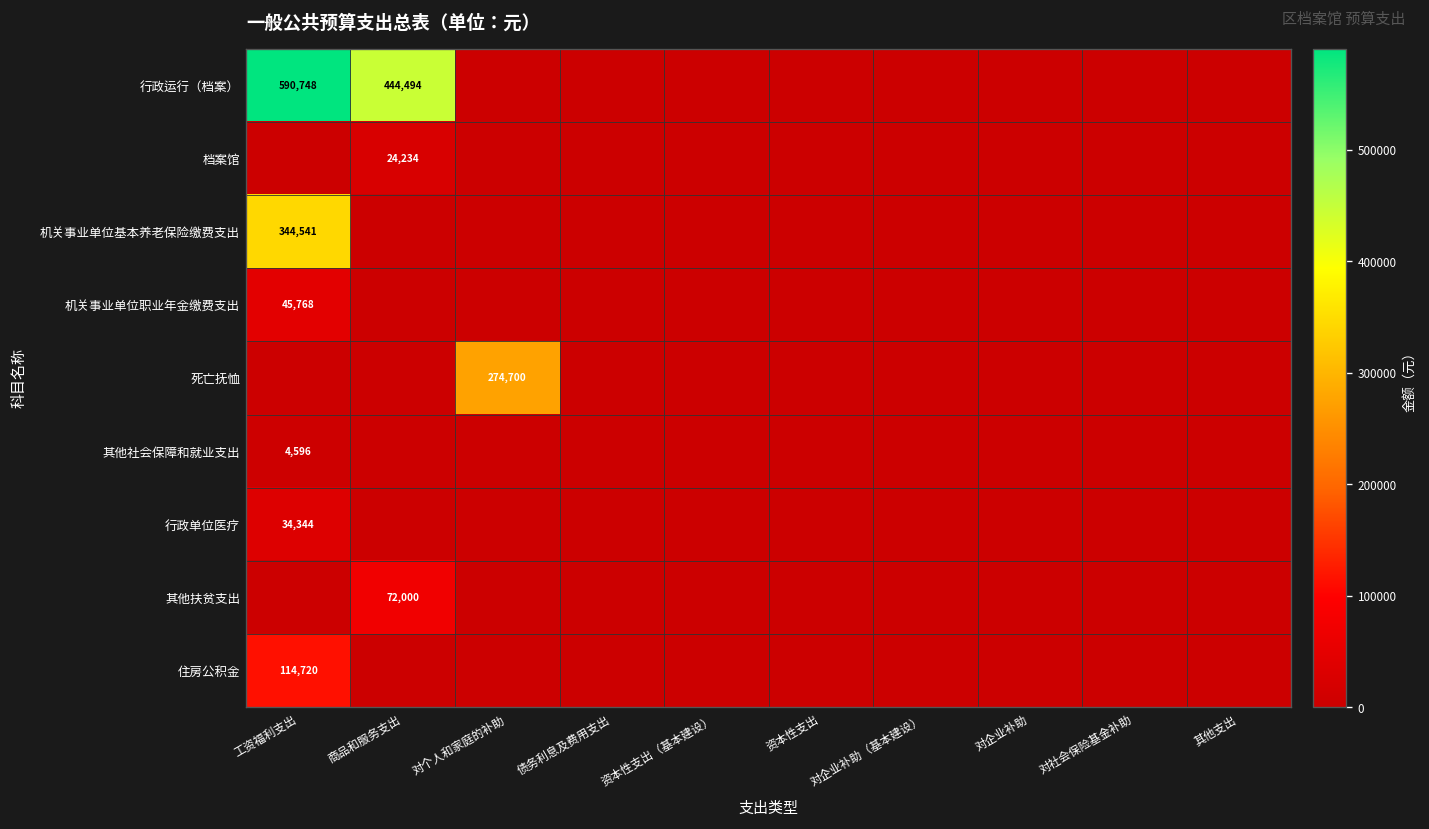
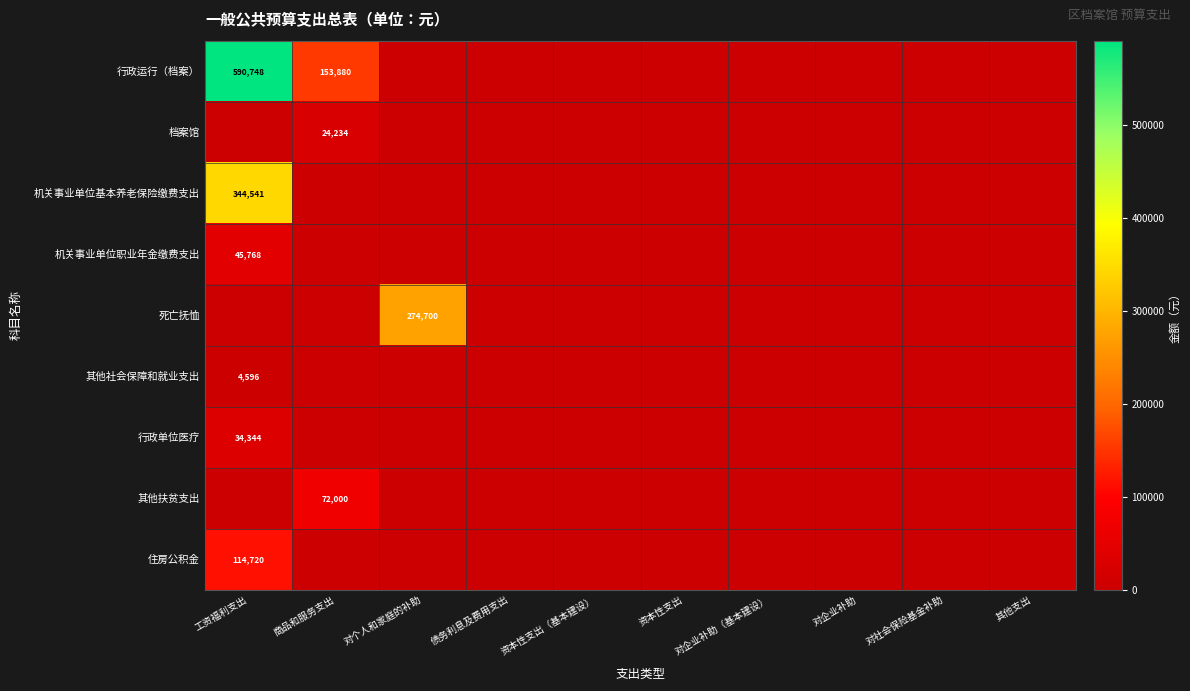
行政运行（档案）, 商品和服务支出: 444,494 -> 153,880
